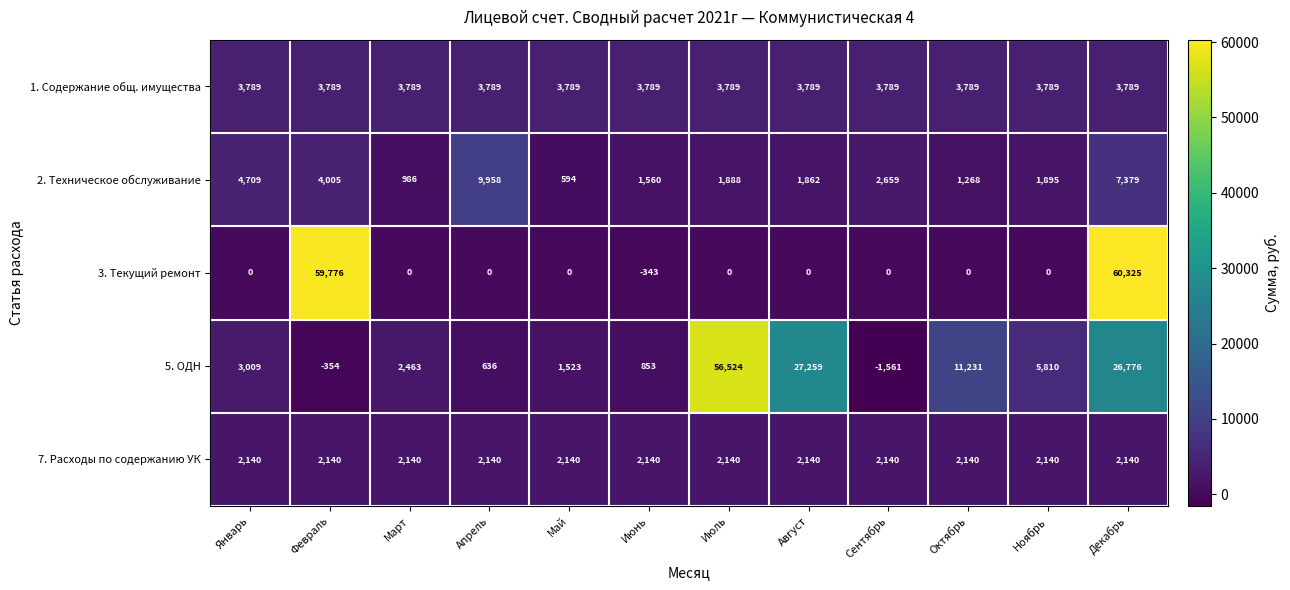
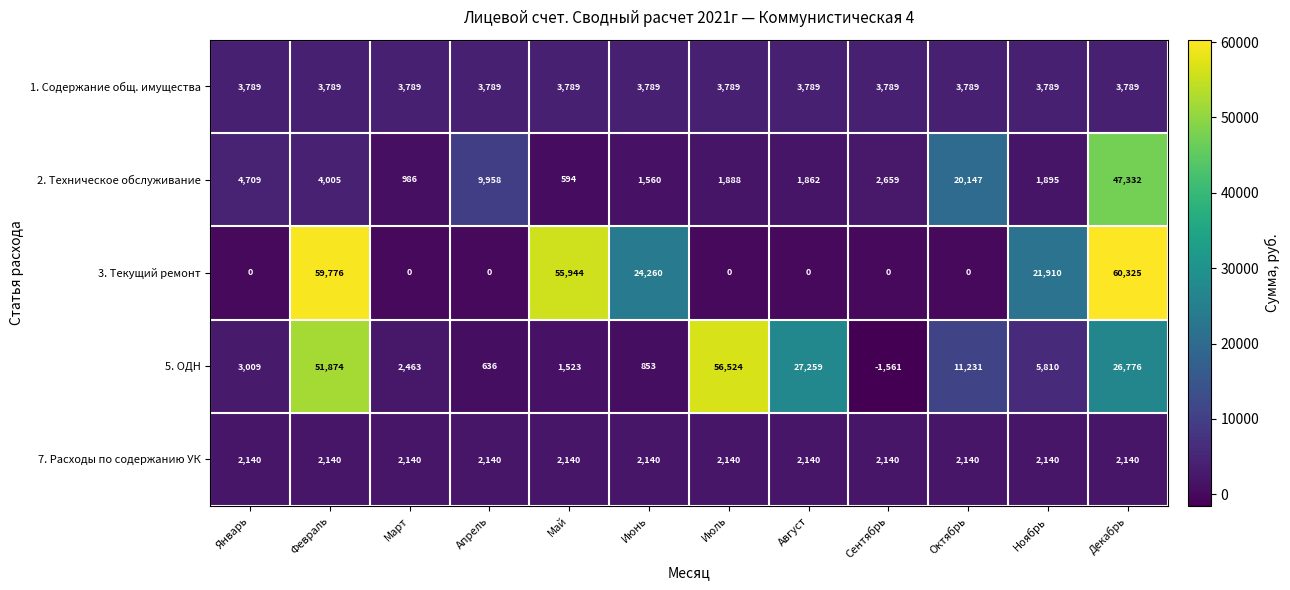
2. Техническое обслуживание, Октябрь: 1,268 -> 20,147
2. Техническое обслуживание, Декабрь: 7,379 -> 47,332
3. Текущий ремонт, Май: 0 -> 55,944
3. Текущий ремонт, Июнь: -343 -> 24,260
3. Текущий ремонт, Ноябрь: 0 -> 21,910
5. ОДН, Февраль: -354 -> 51,874
